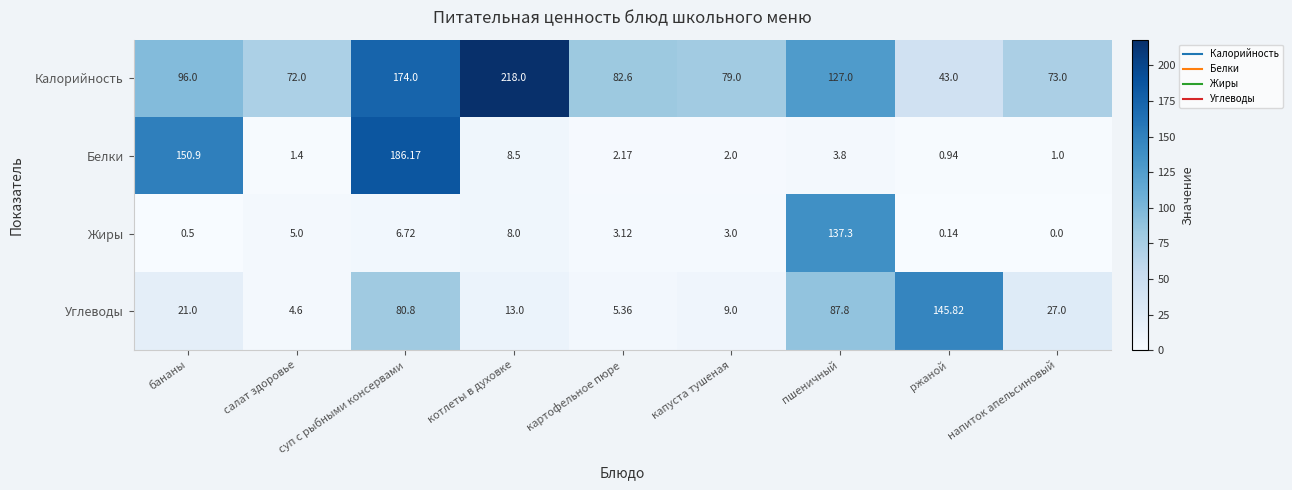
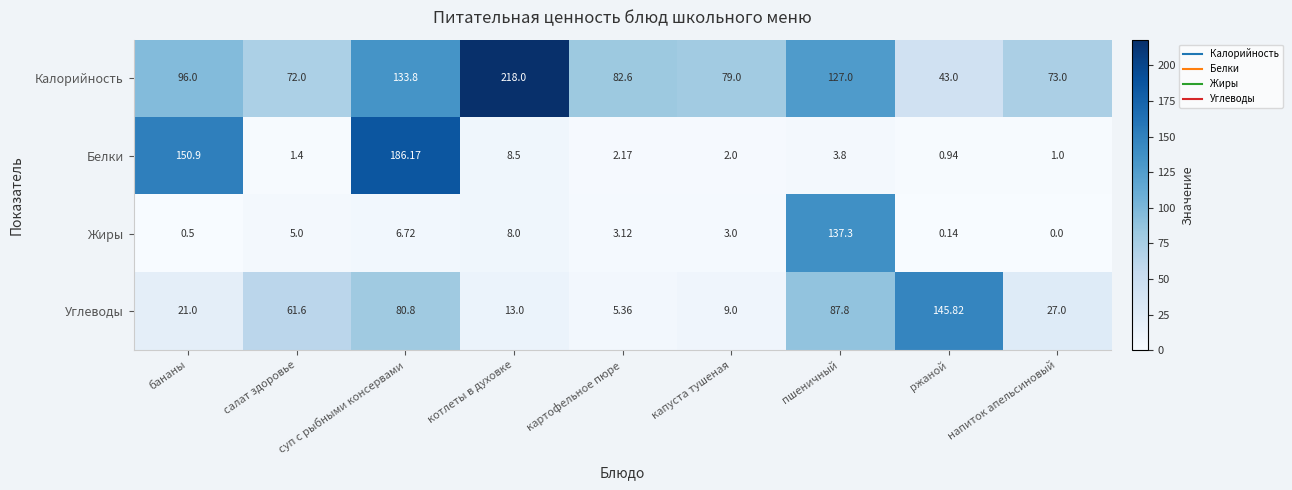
Калорийность, суп с рыбными консервами: 174.0 -> 133.8
Углеводы, салат здоровье: 4.6 -> 61.6
